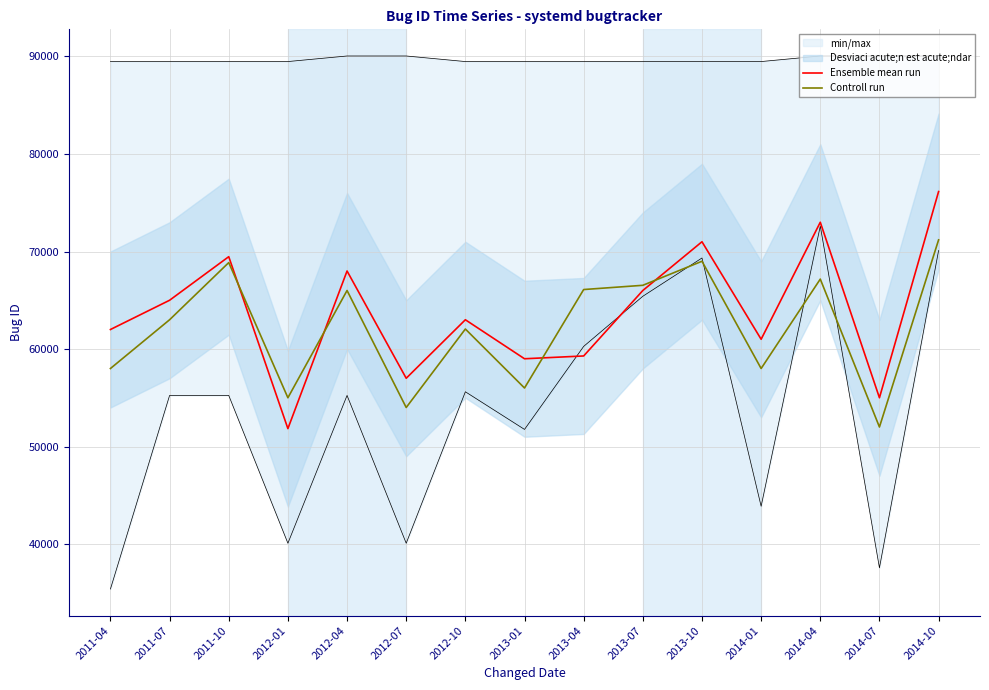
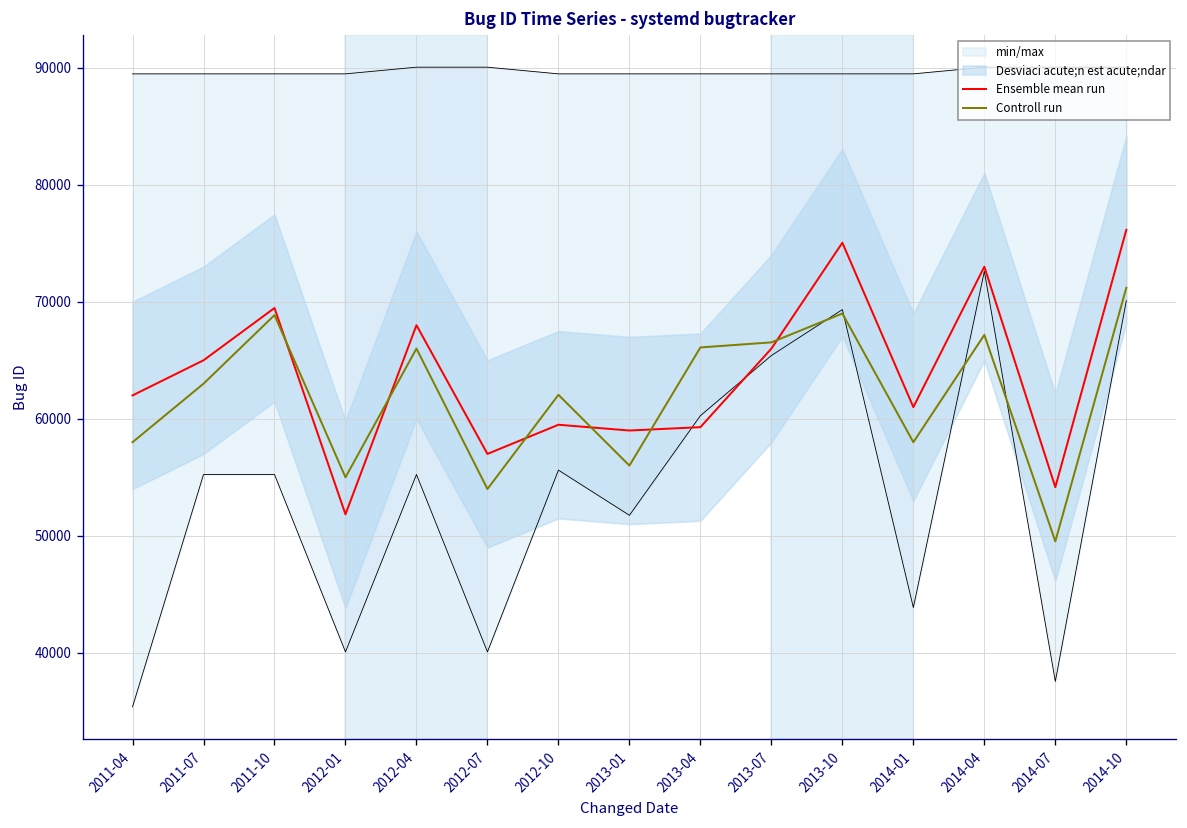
Ensemble mean run, 2012-10: 63000 -> 59000
Ensemble mean run, 2013-10: 71000 -> 75000
Ensemble mean run, 2014-07: 55000 -> 54000
Controll run, 2014-07: 52000 -> 50000
